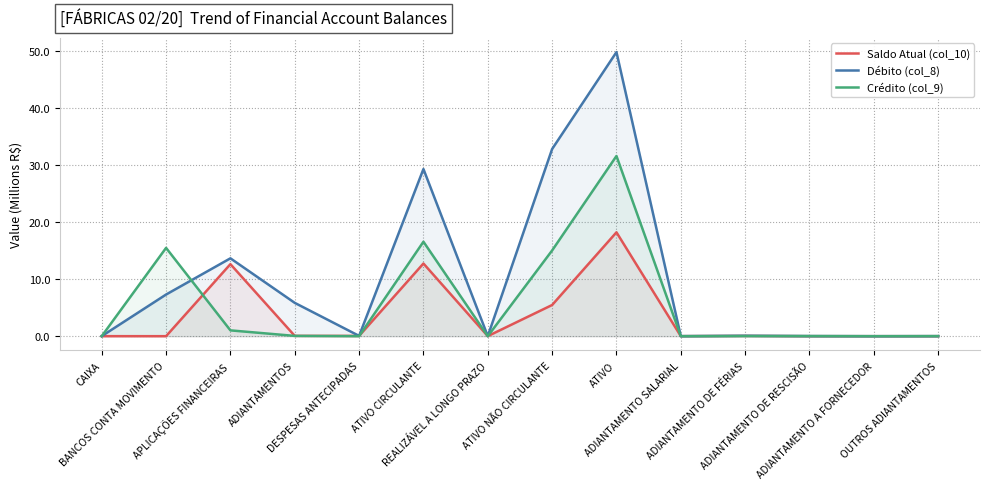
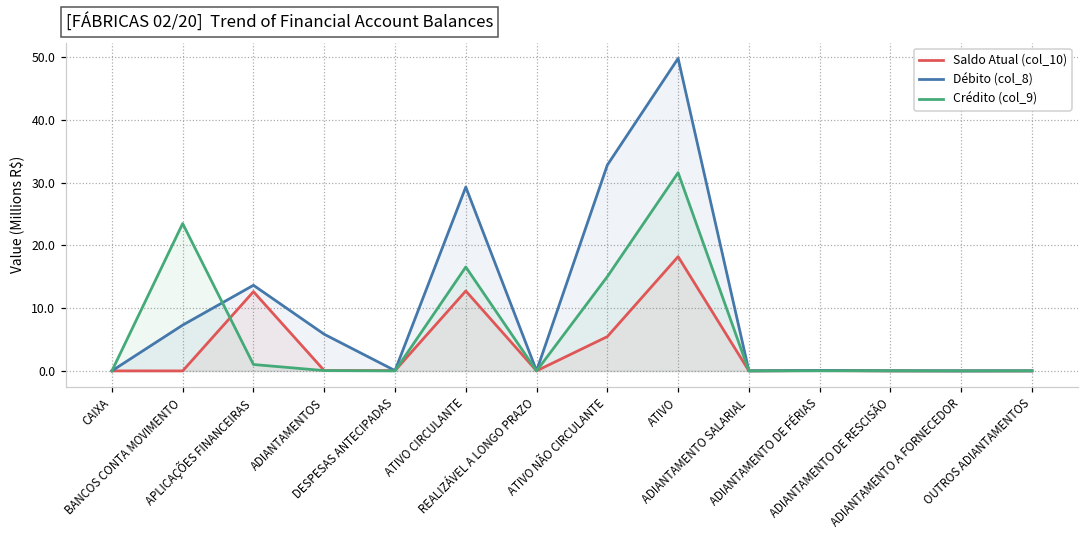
Crédito (col_9), BANCOS CONTA MOVIMENTO: 15 -> 23
